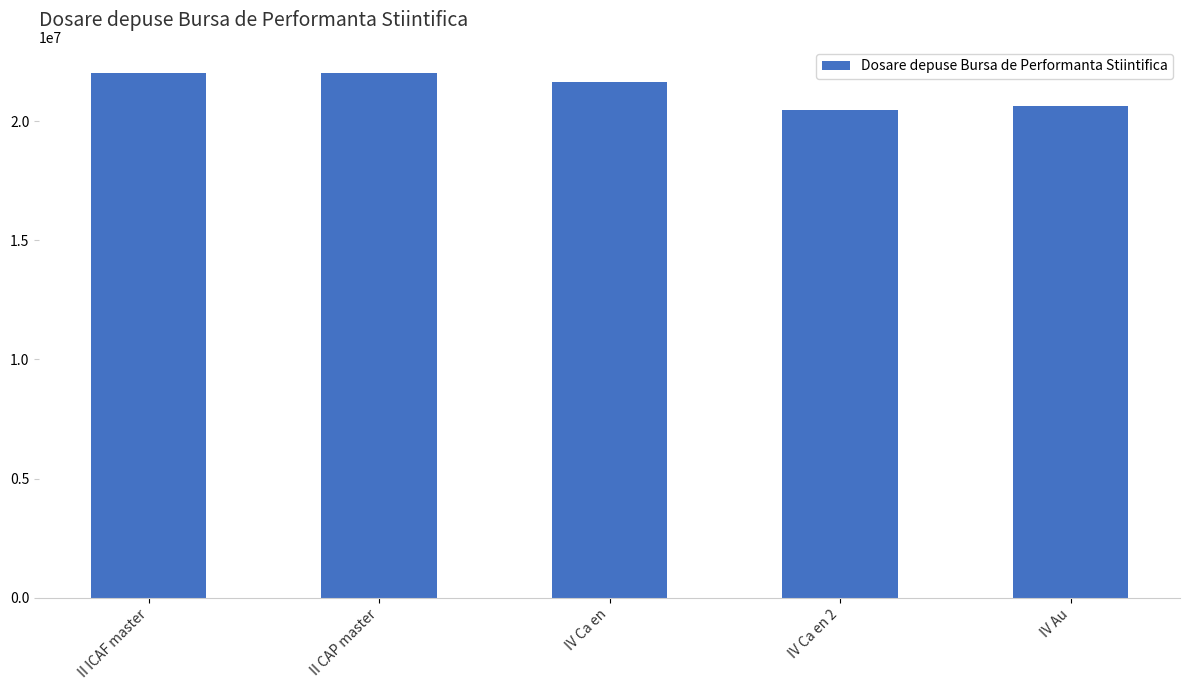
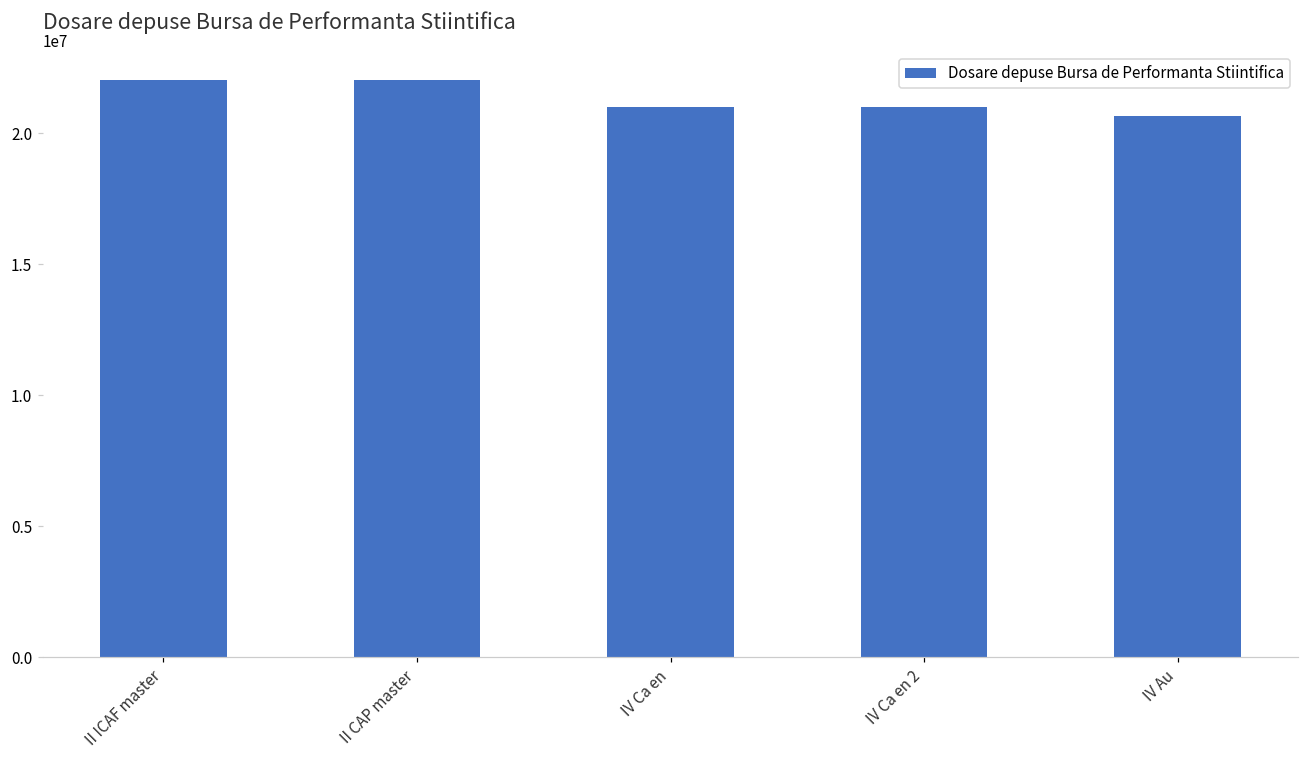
IV Ca en: 21600000 -> 21000000
IV Ca en 2: 20500000 -> 21000000
